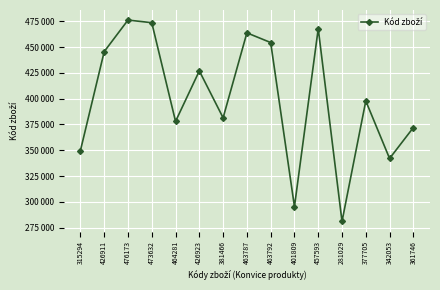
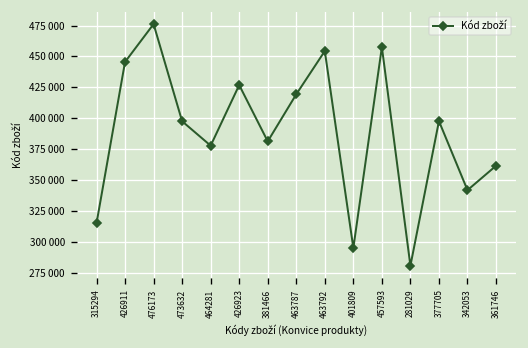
315294: 350000 -> 315000
473632: 474000 -> 398000
463787: 464000 -> 419000
457593: 468000 -> 458000
361746: 372000 -> 362000
